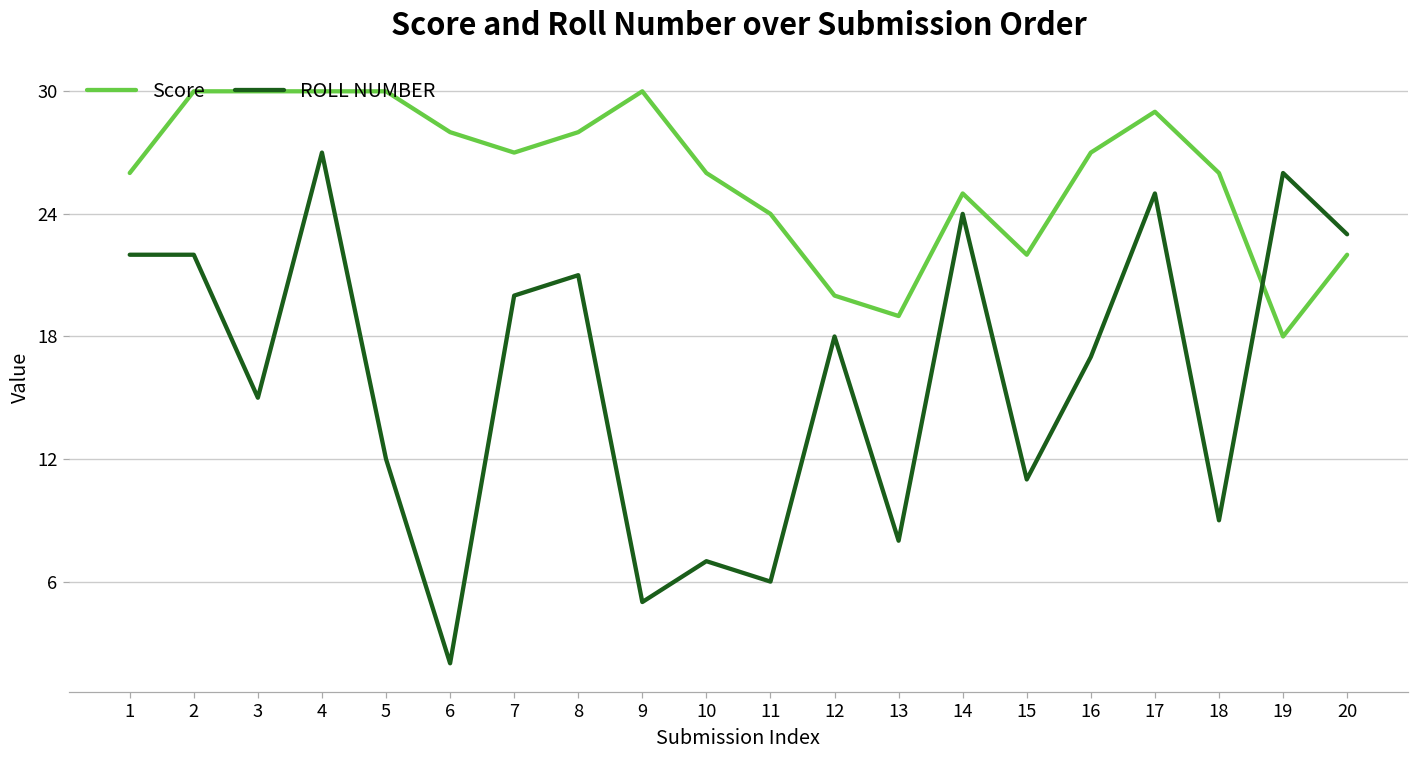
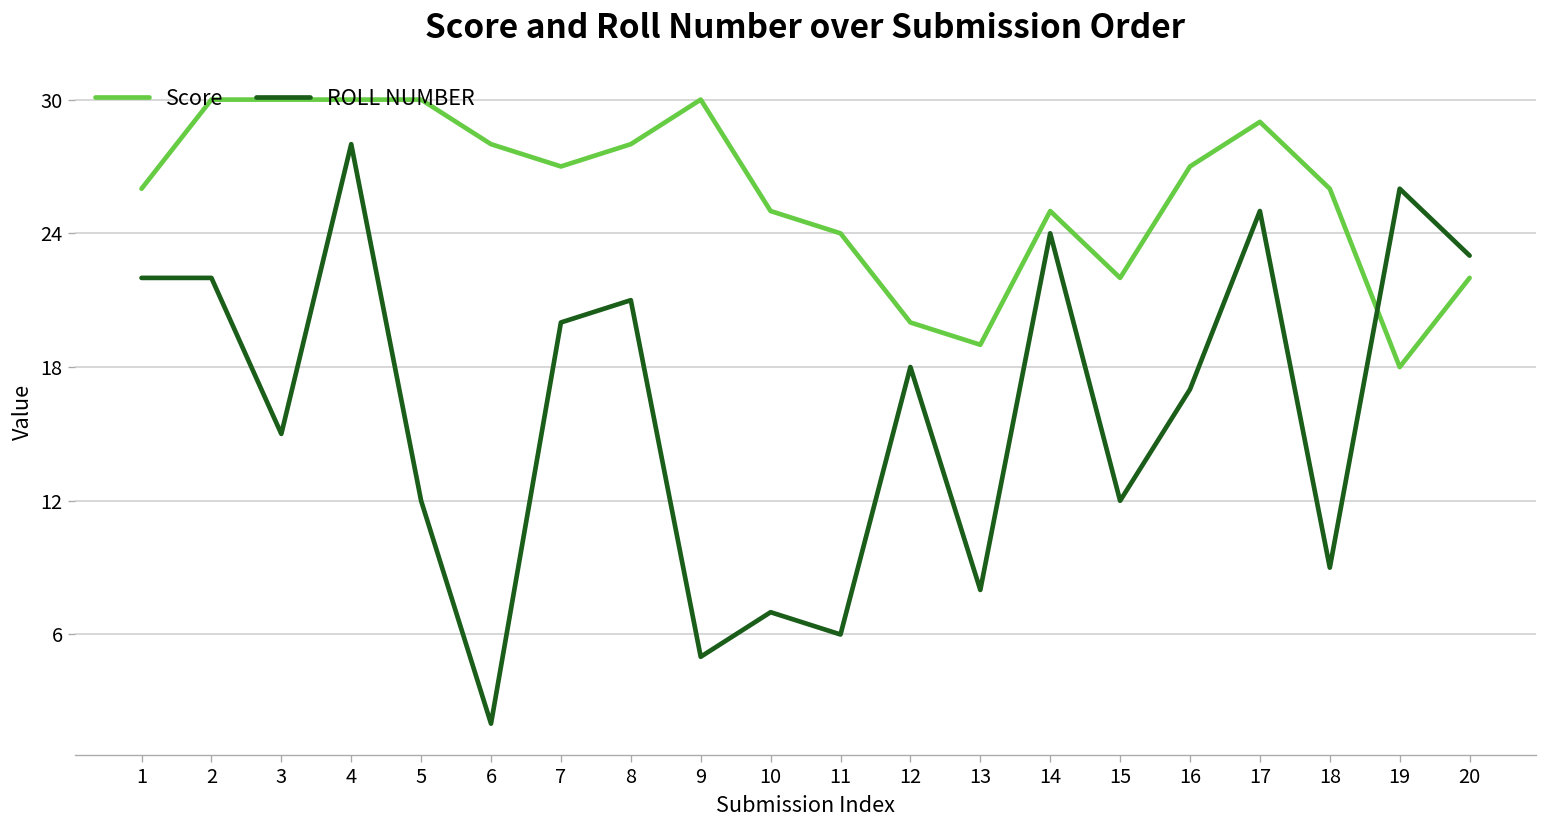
ROLL NUMBER, 4: 27 -> 28
Score, 10: 26 -> 25
ROLL NUMBER, 15: 11 -> 12
